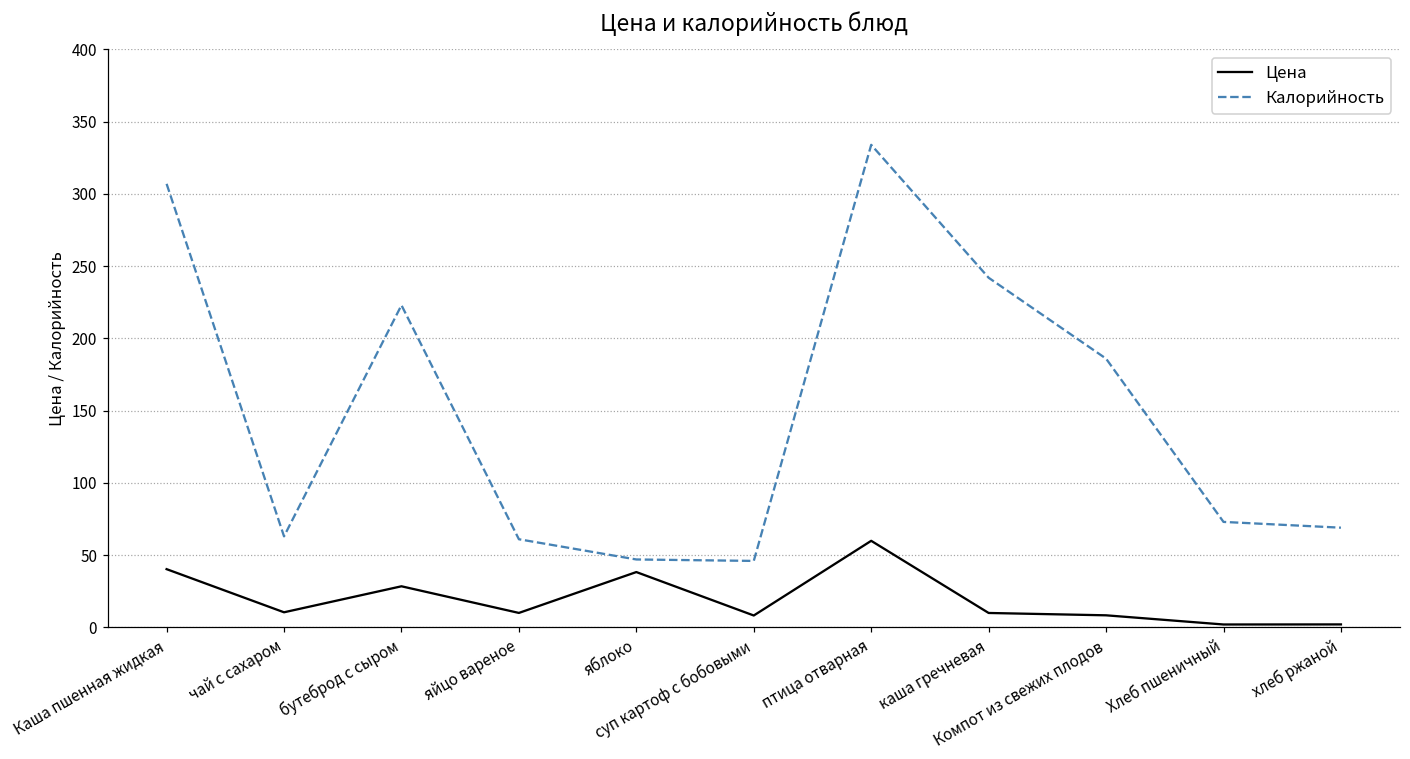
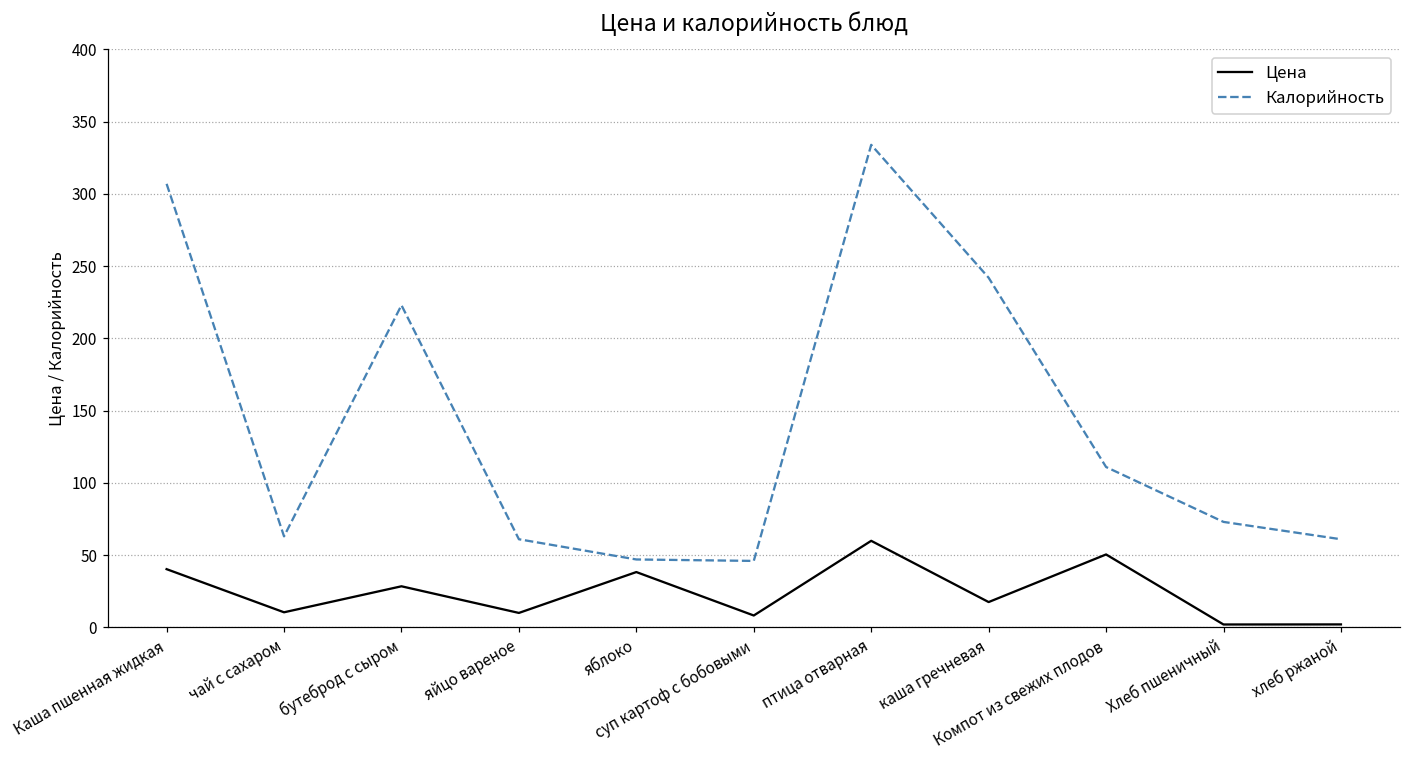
Цена, каша гречневая: 10 -> 18
Цена, Компот из свежих плодов: 8 -> 50
Калорийность, Компот из свежих плодов: 186 -> 111
Калорийность, хлеб ржаной: 69 -> 61
